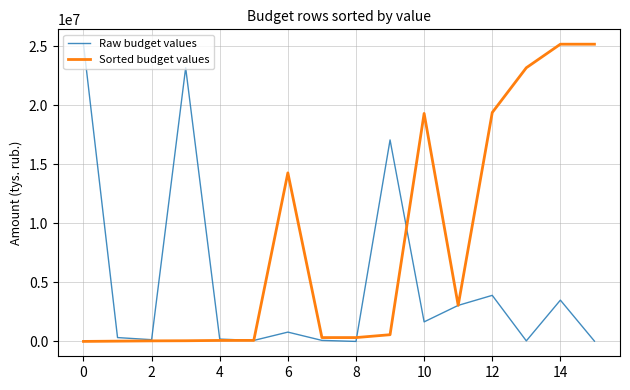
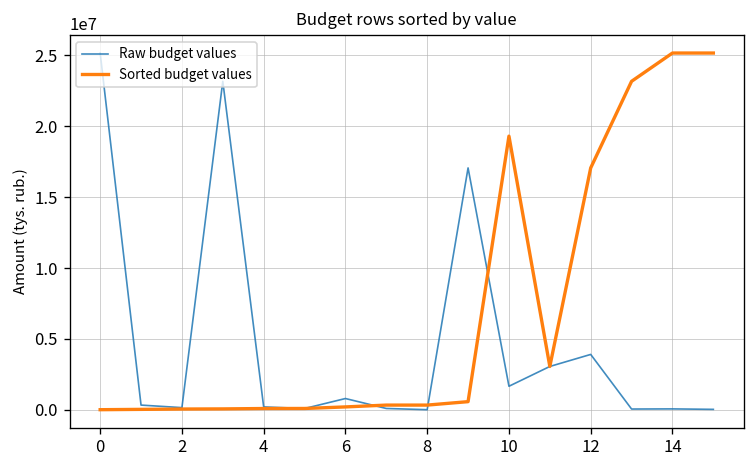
Sorted budget values, 6: 14300000 -> 200000
Sorted budget values, 12: 19400000 -> 17100000
Raw budget values, 14: 3500000 -> 100000
